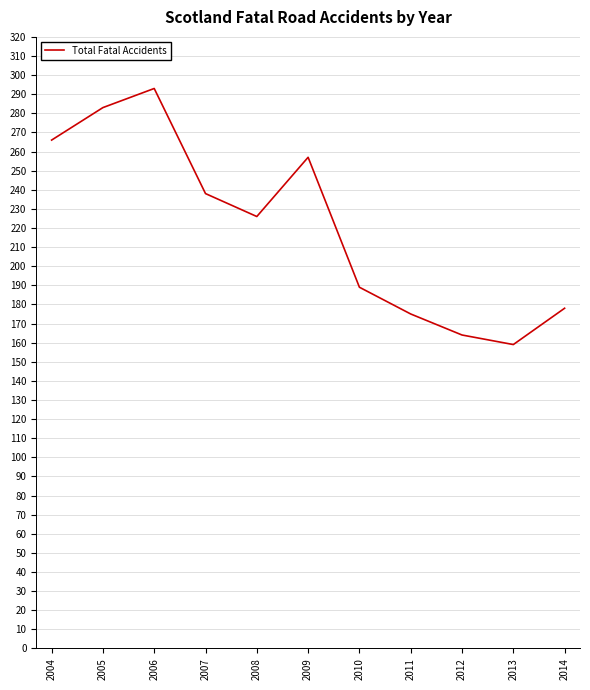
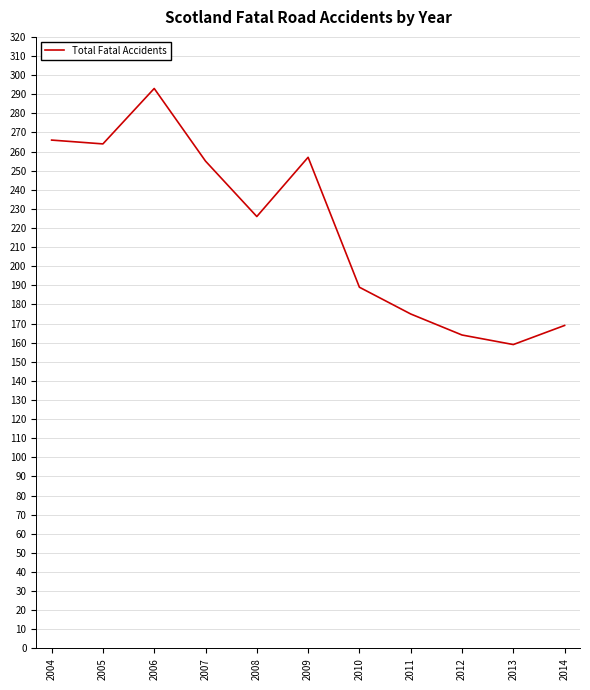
2005: 283 -> 264
2007: 238 -> 255
2014: 178 -> 169
